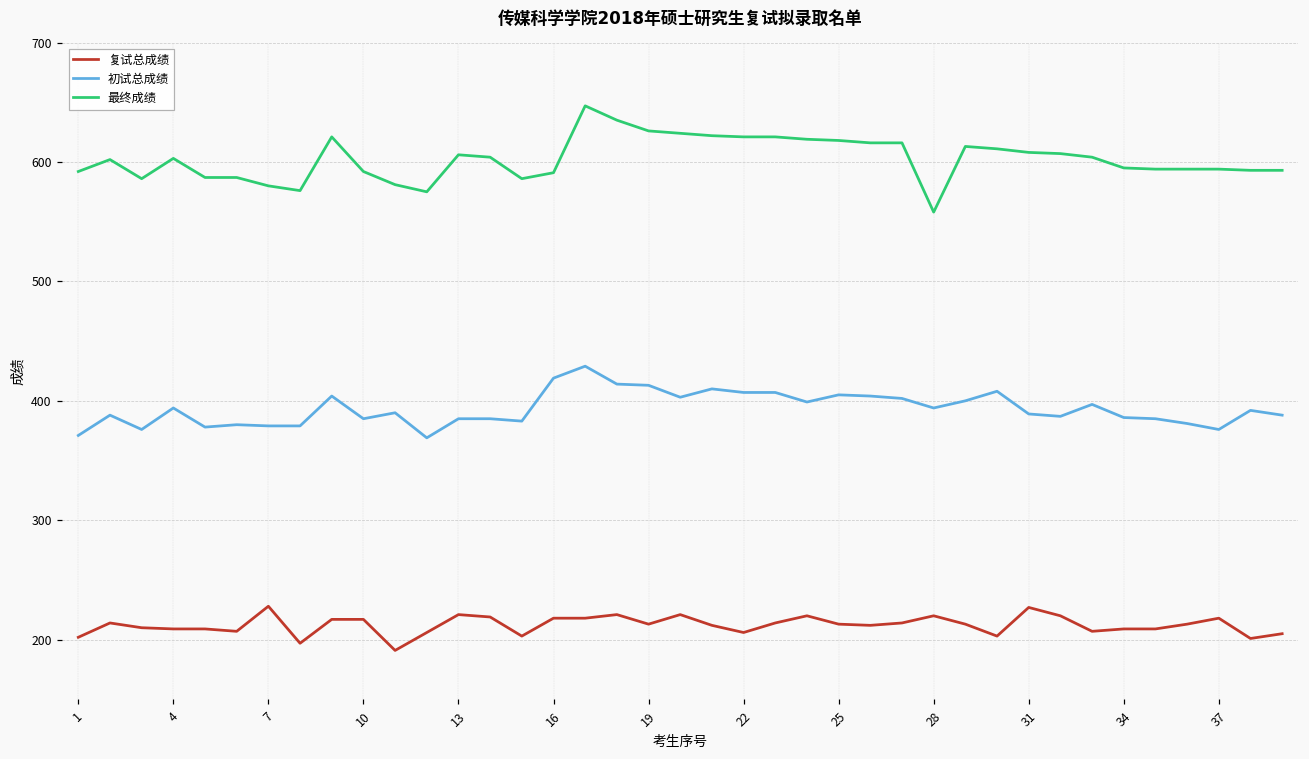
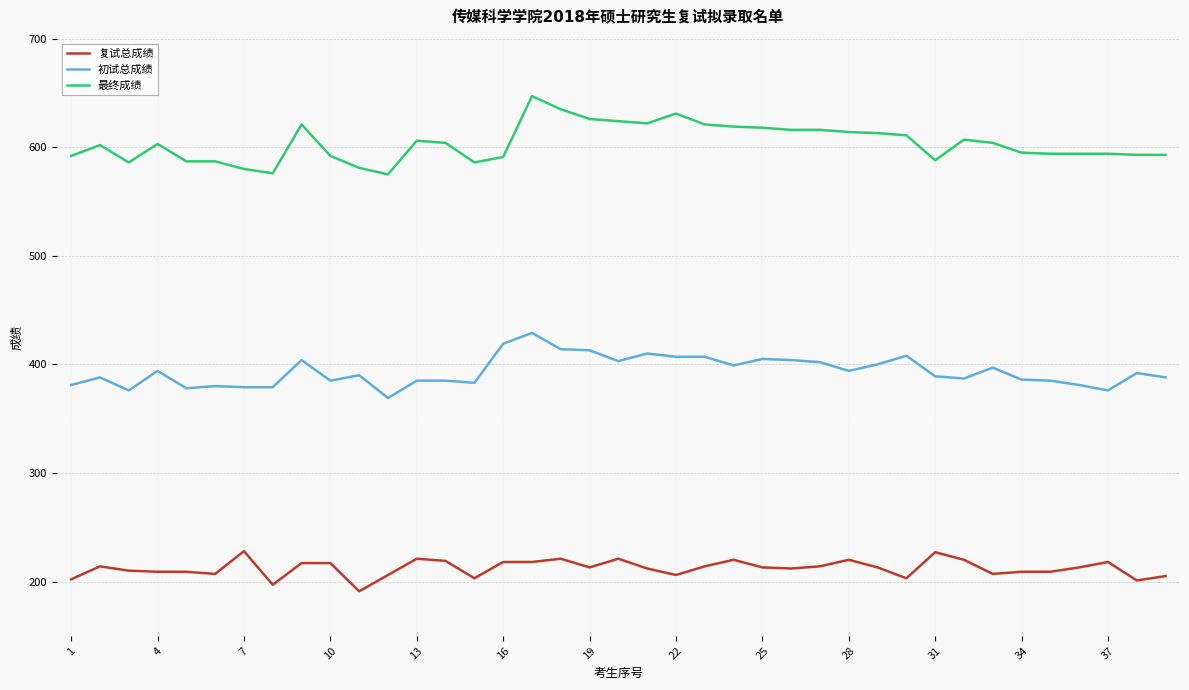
初试总成绩, 1: 371 -> 381
最终成绩, 22: 621 -> 631
最终成绩, 28: 558 -> 614
最终成绩, 31: 608 -> 588
